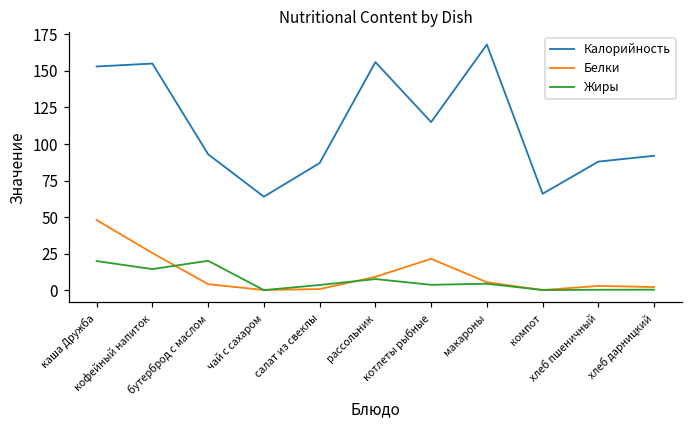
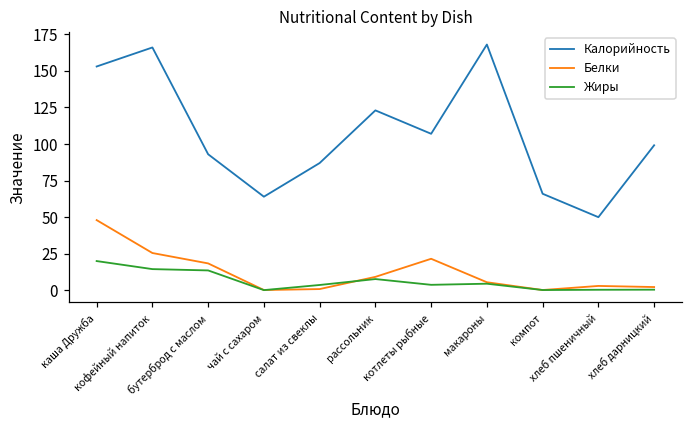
Калорийность, кофейный напиток: 155 -> 166
Белки, бутерброд с маслом: 4 -> 18
Жиры, бутерброд с маслом: 20 -> 14
Калорийность, рассольник: 156 -> 123
Калорийность, котлеты рыбные: 115 -> 107
Калорийность, хлеб пшеничный: 88 -> 50
Калорийность, хлеб дарницкий: 92 -> 99
